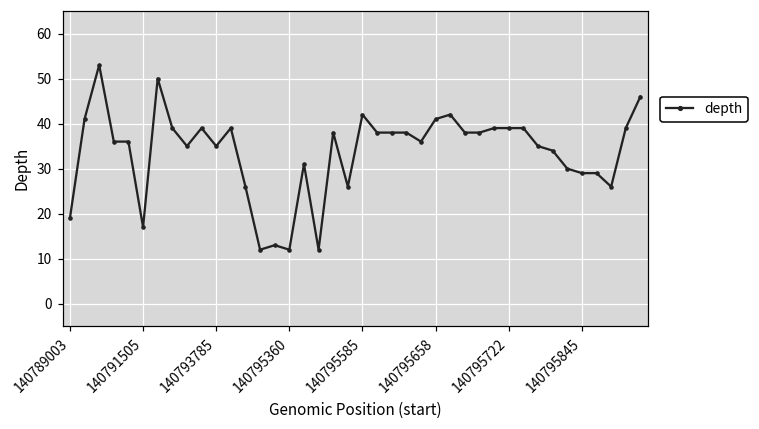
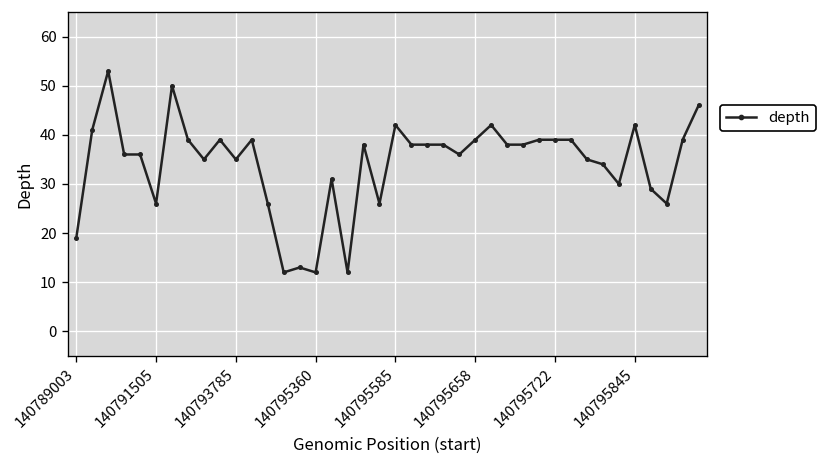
140791505: 17 -> 26
140795658: 41 -> 39
140795845: 29 -> 42
